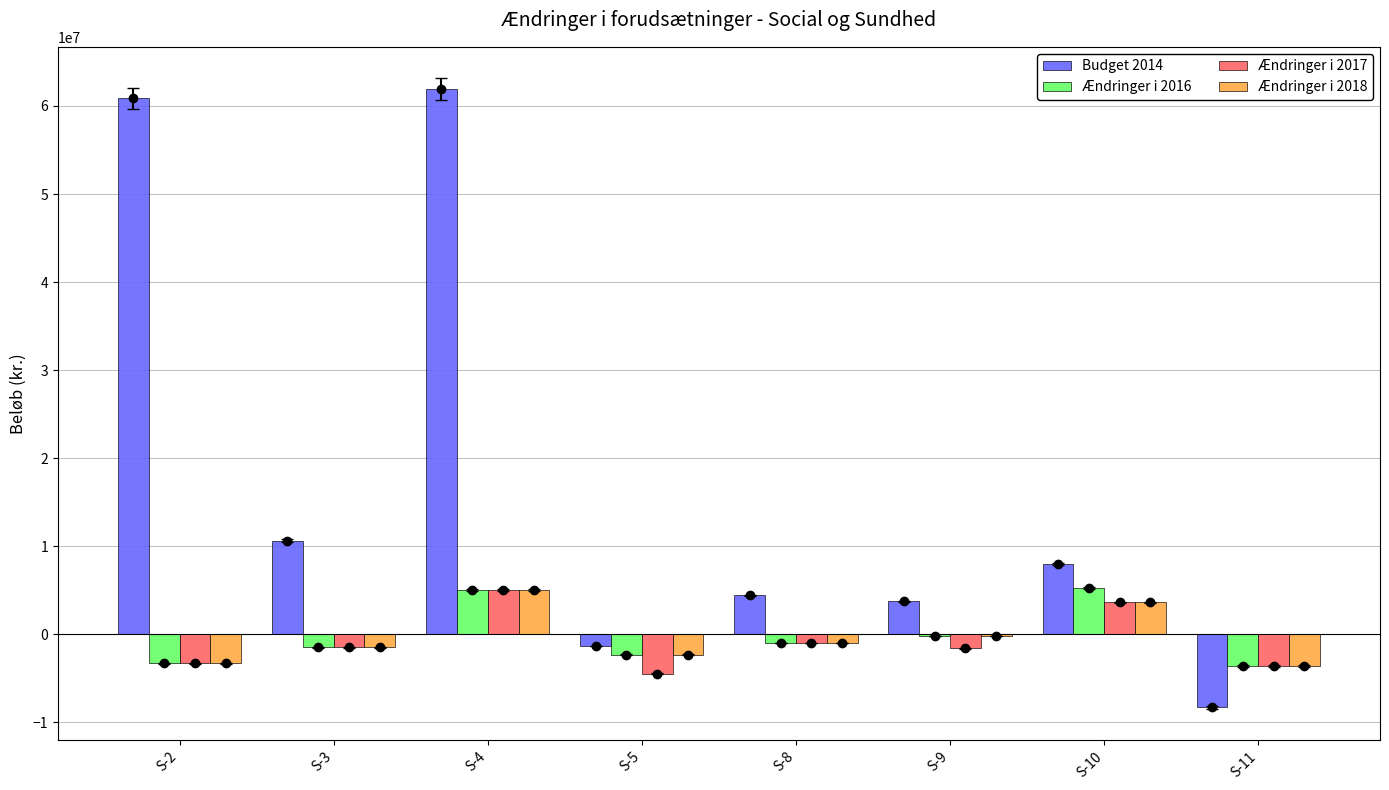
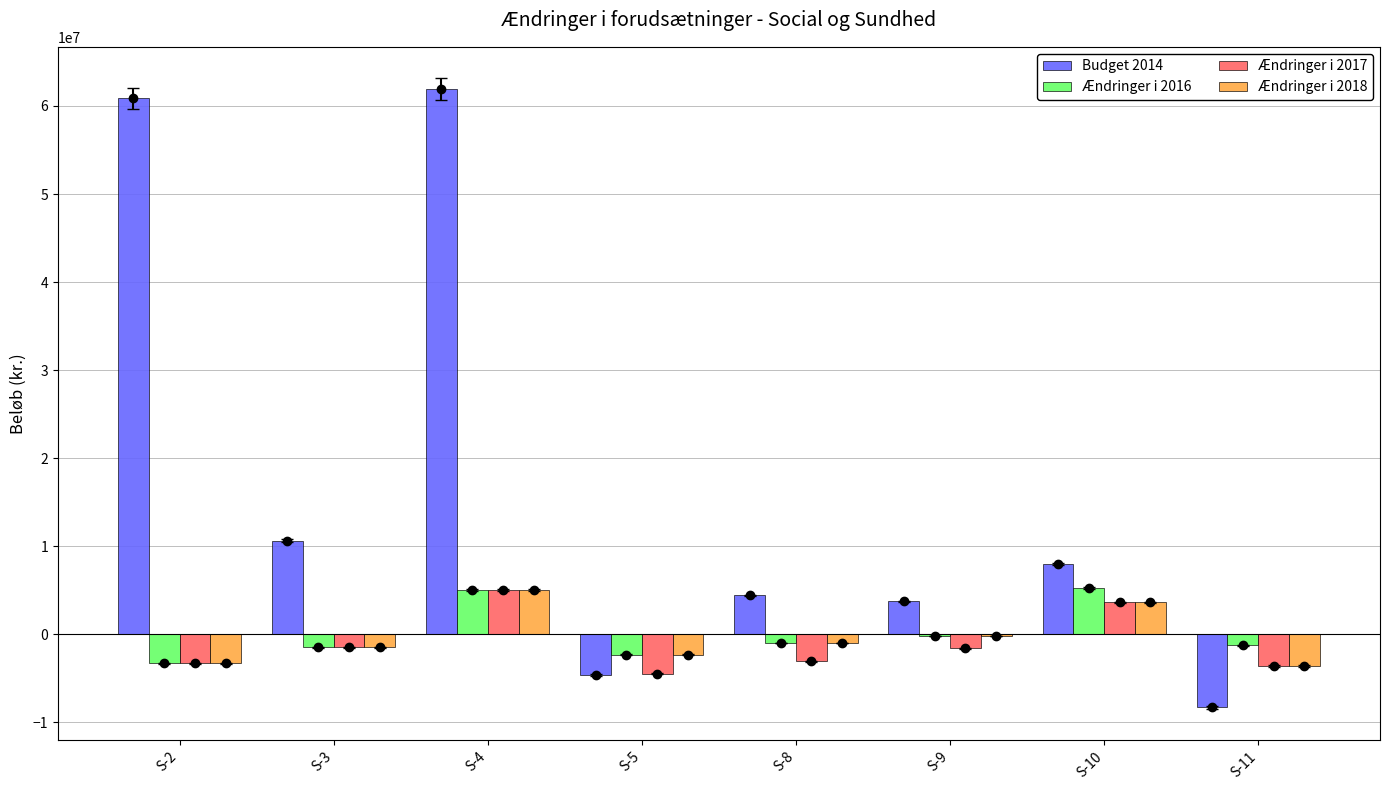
Budget 2014, S-5: -1000000 -> -5000000
Ændringer i 2017, S-8: -1000000 -> -3000000
Ændringer i 2016, S-11: -4000000 -> -1000000
